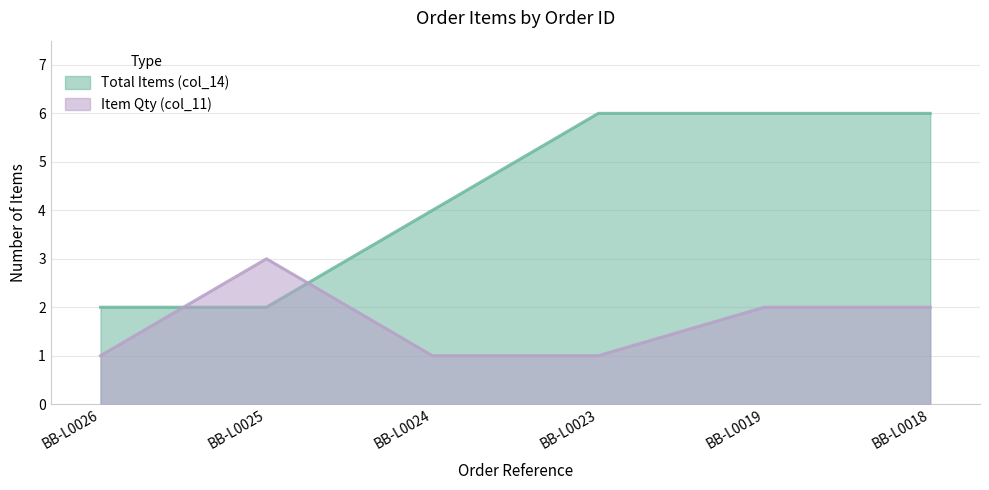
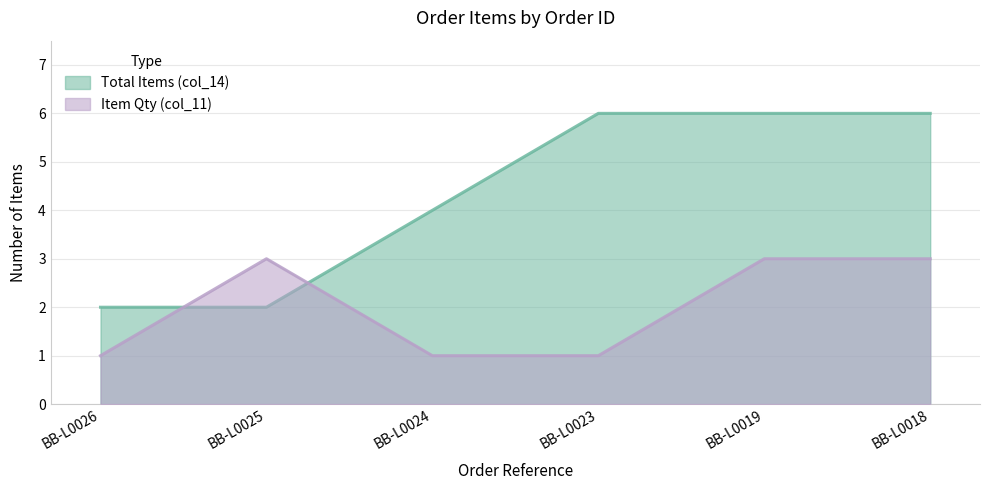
Item Qty (col_11), BB-L0019: 2 -> 3
Item Qty (col_11), BB-L0018: 2 -> 3
